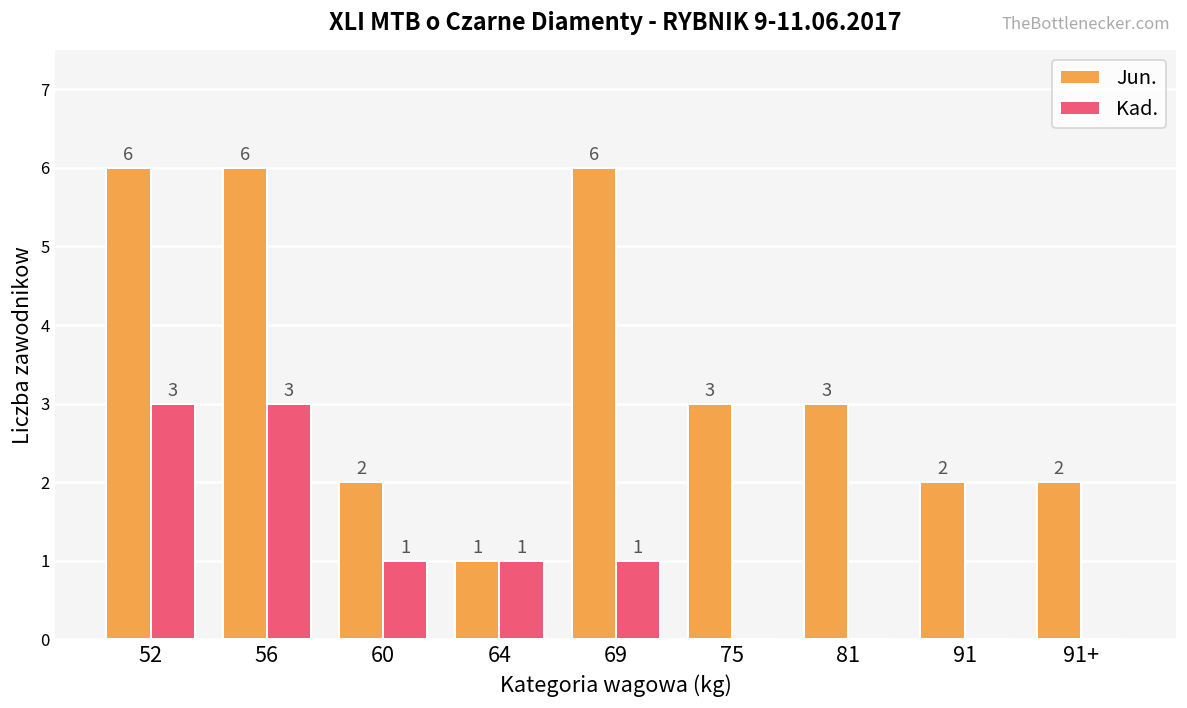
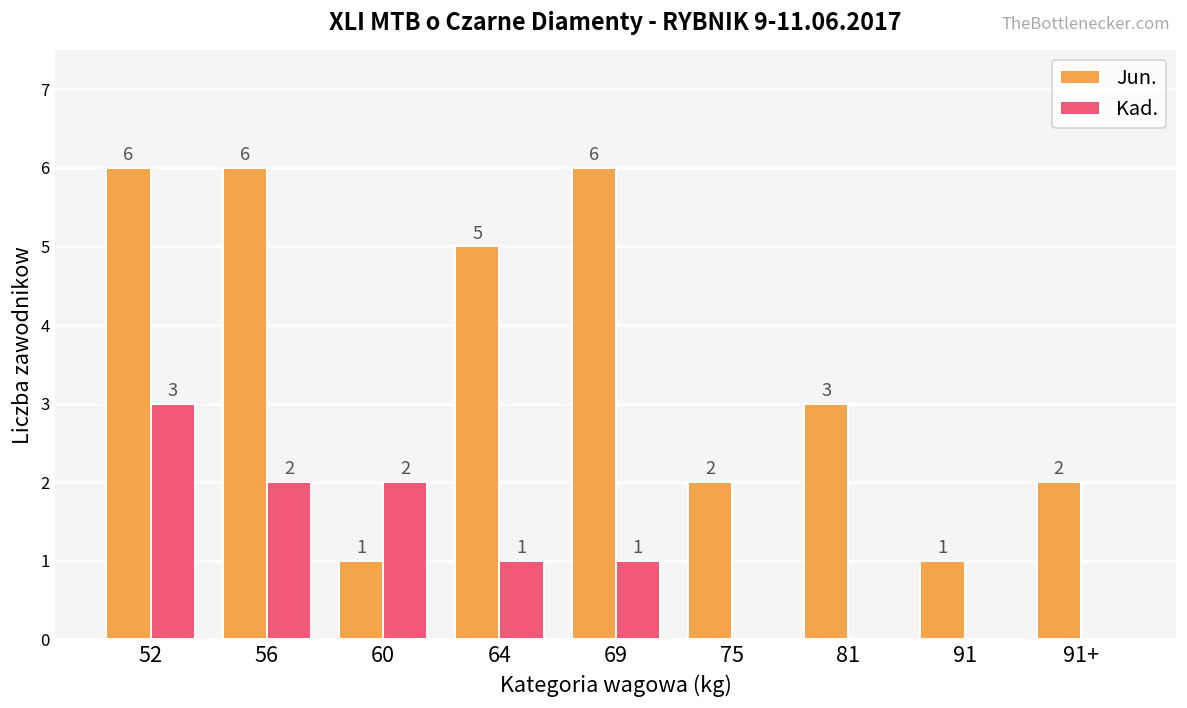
Kad., 56: 3 -> 2
Jun., 60: 2 -> 1
Kad., 60: 1 -> 2
Jun., 64: 1 -> 5
Jun., 75: 3 -> 2
Jun., 91: 2 -> 1
